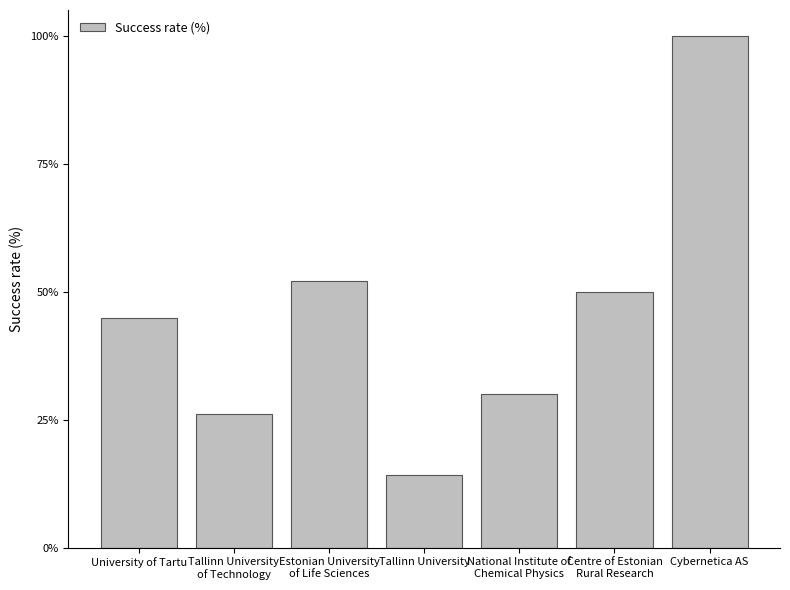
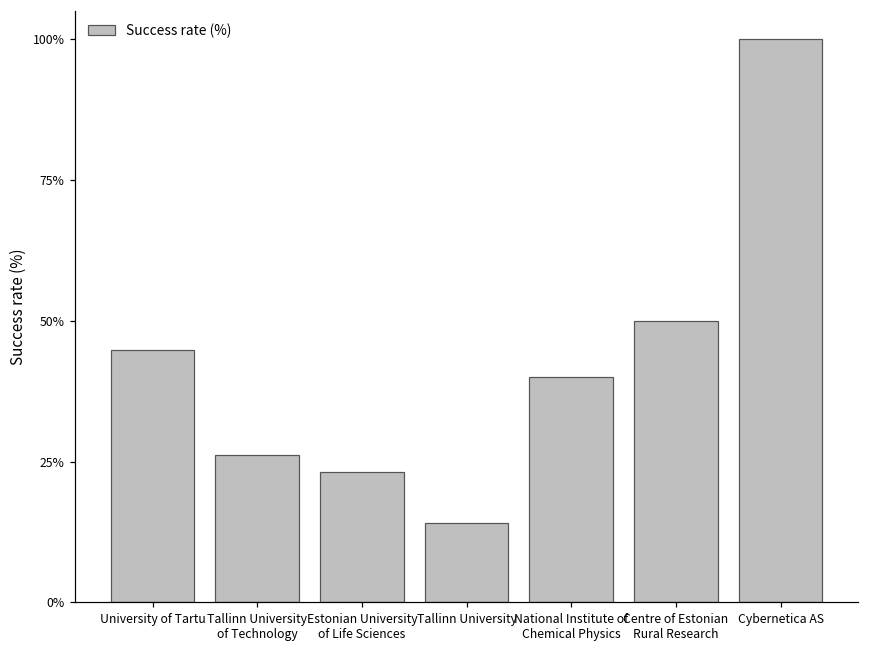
Estonian University of Life Sciences: 52% -> 23%
National Institute of Chemical Physics: 30% -> 40%
